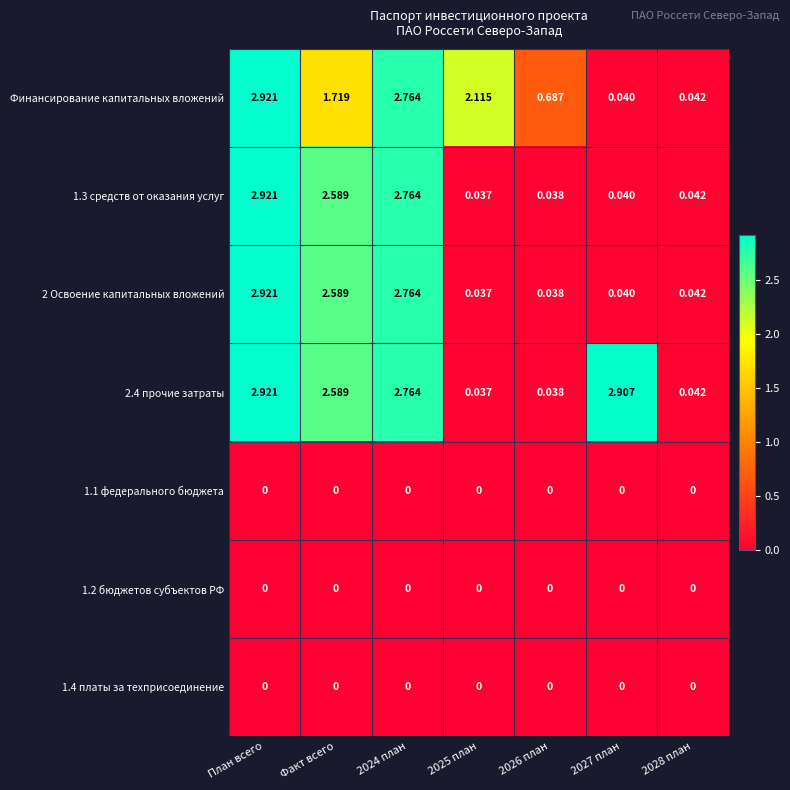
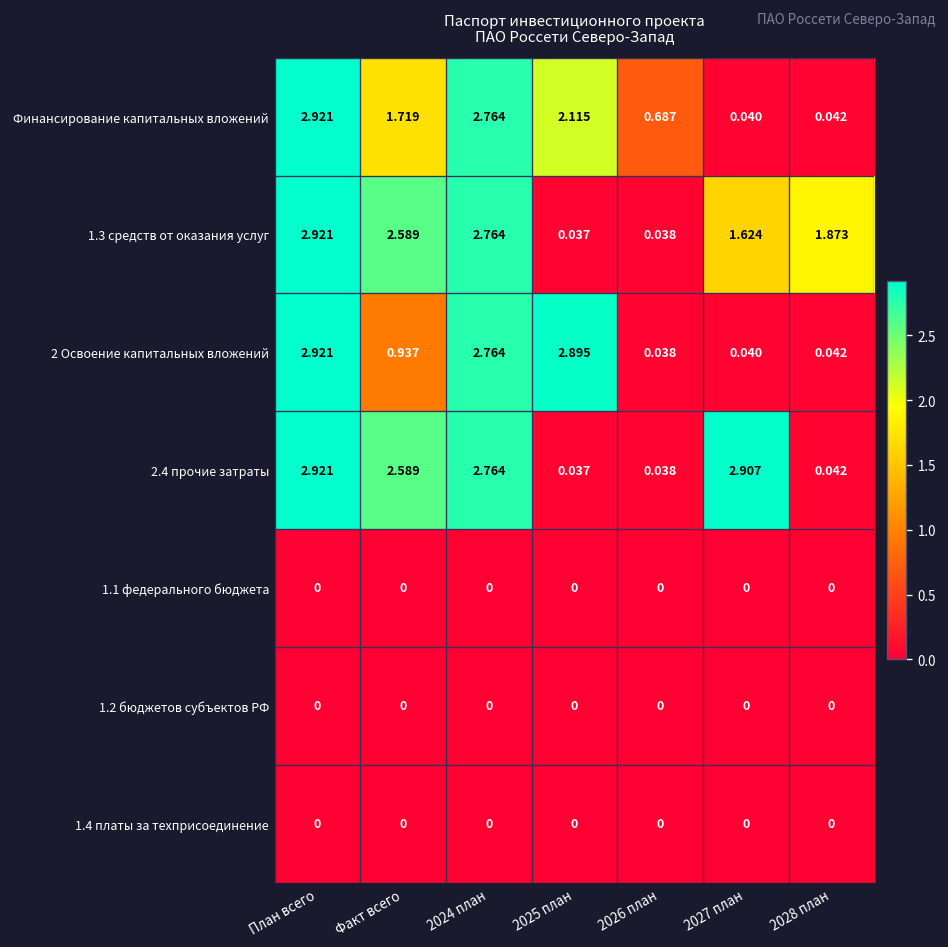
1.3 средств от оказания услуг, 2027 план: 0.040 -> 1.624
1.3 средств от оказания услуг, 2028 план: 0.042 -> 1.873
2 Освоение капитальных вложений, Факт всего: 2.589 -> 0.937
2 Освоение капитальных вложений, 2025 план: 0.037 -> 2.895
